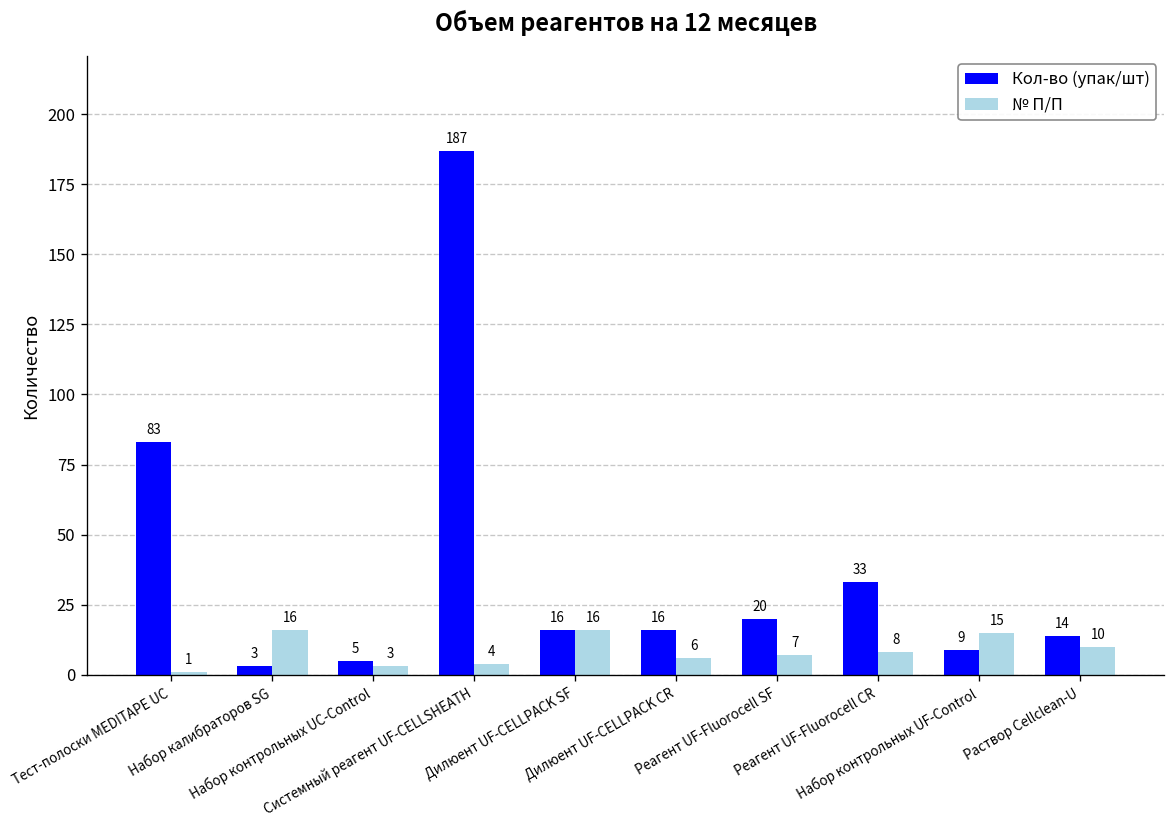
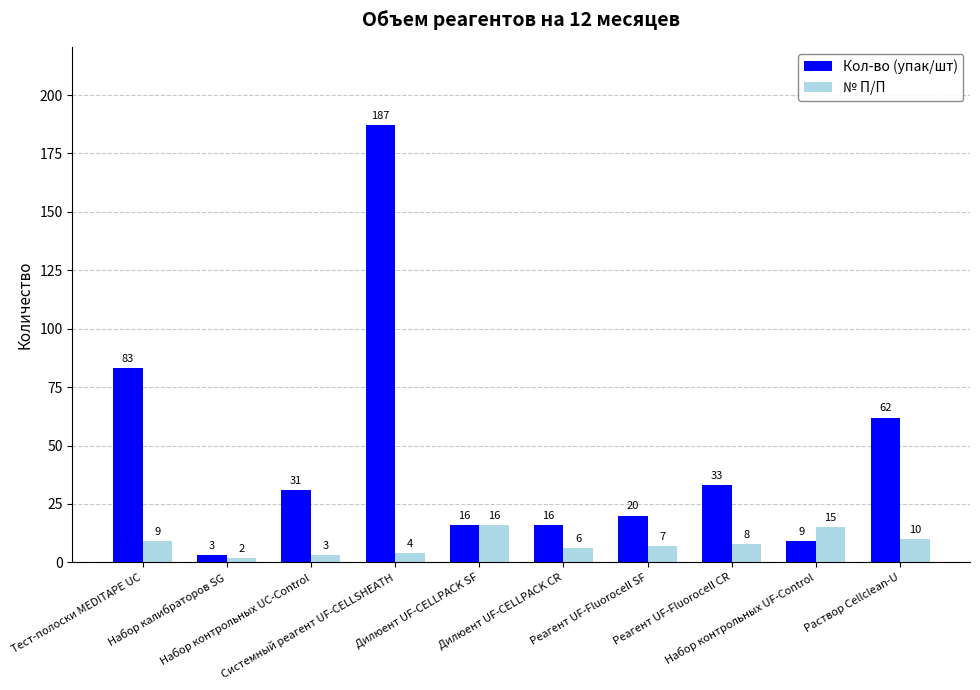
№ П/П, Тест-полоски MEDITAPE UC: 1 -> 9
№ П/П, Набор калибраторов SG: 16 -> 2
Кол-во (упак/шт), Набор контрольных UC-Control: 5 -> 31
Кол-во (упак/шт), Раствор Cellclean-U: 14 -> 62
